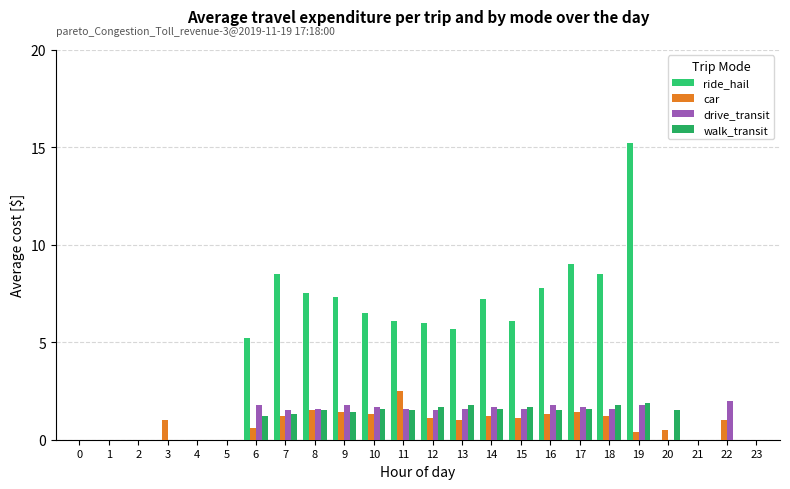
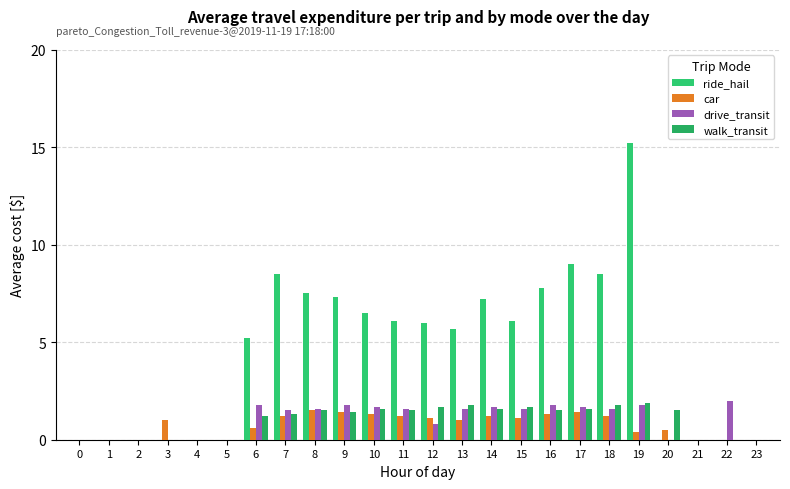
car, 11: 2.5 -> 1.2
drive_transit, 12: 1.5 -> 0.8
car, 22: 1 -> 0
